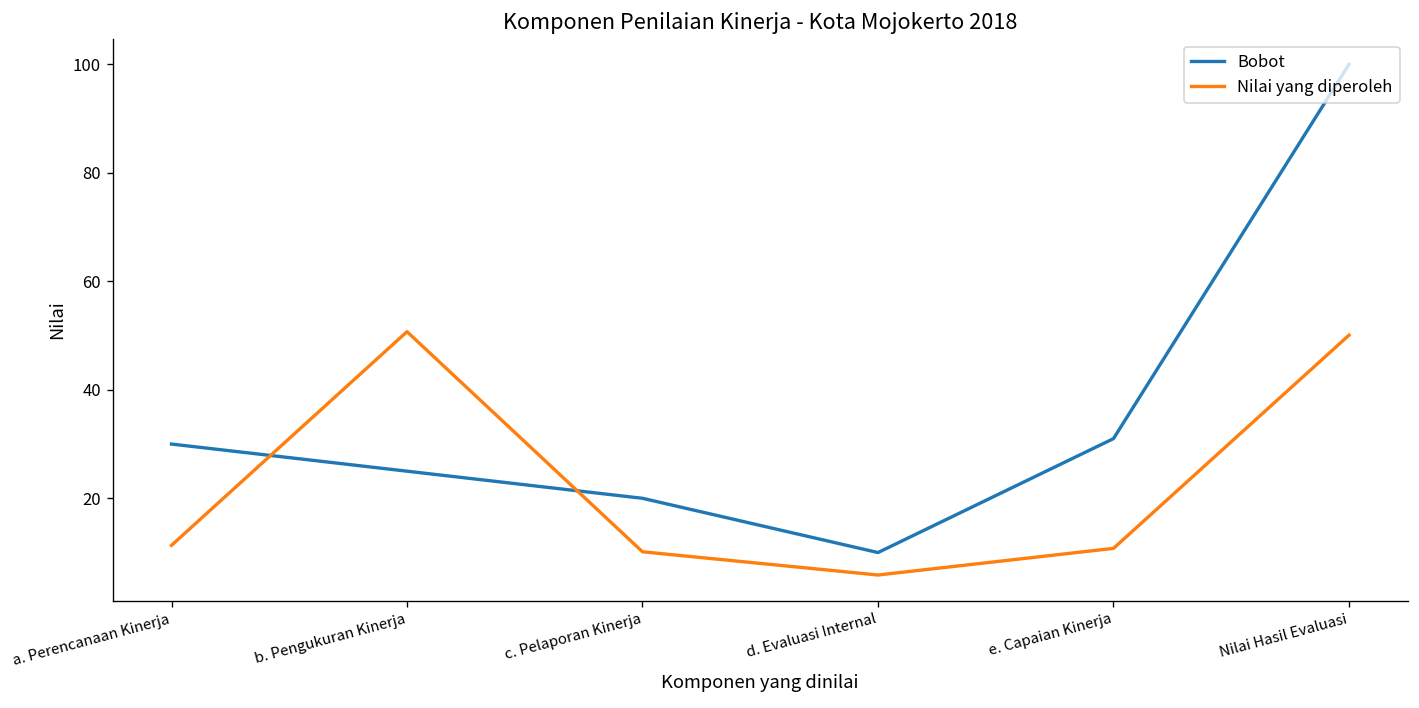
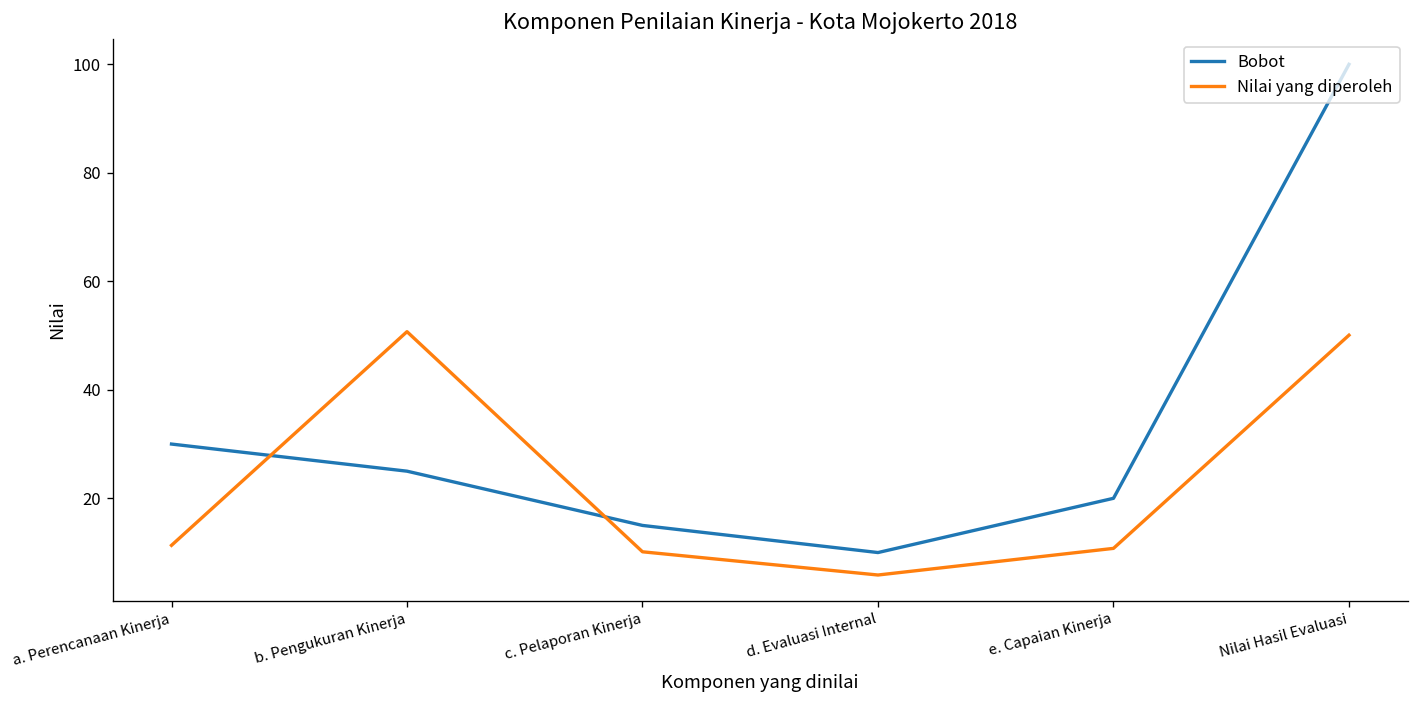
Bobot, c. Pelaporan Kinerja: 20 -> 15
Bobot, e. Capaian Kinerja: 31 -> 20
